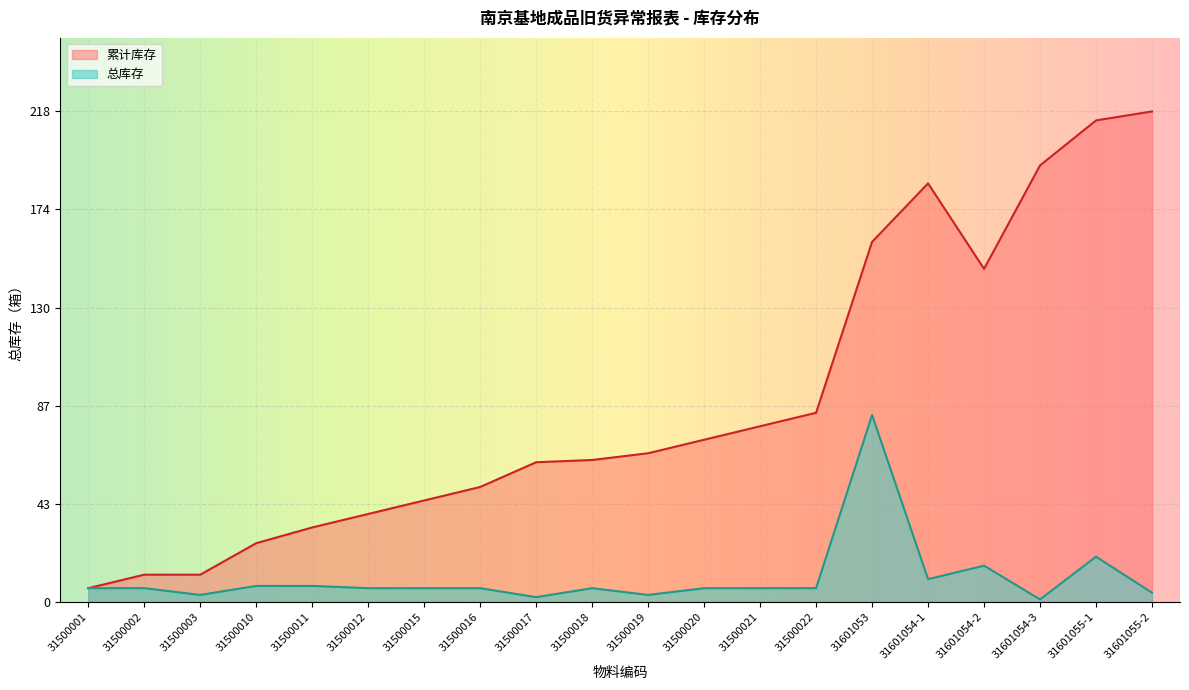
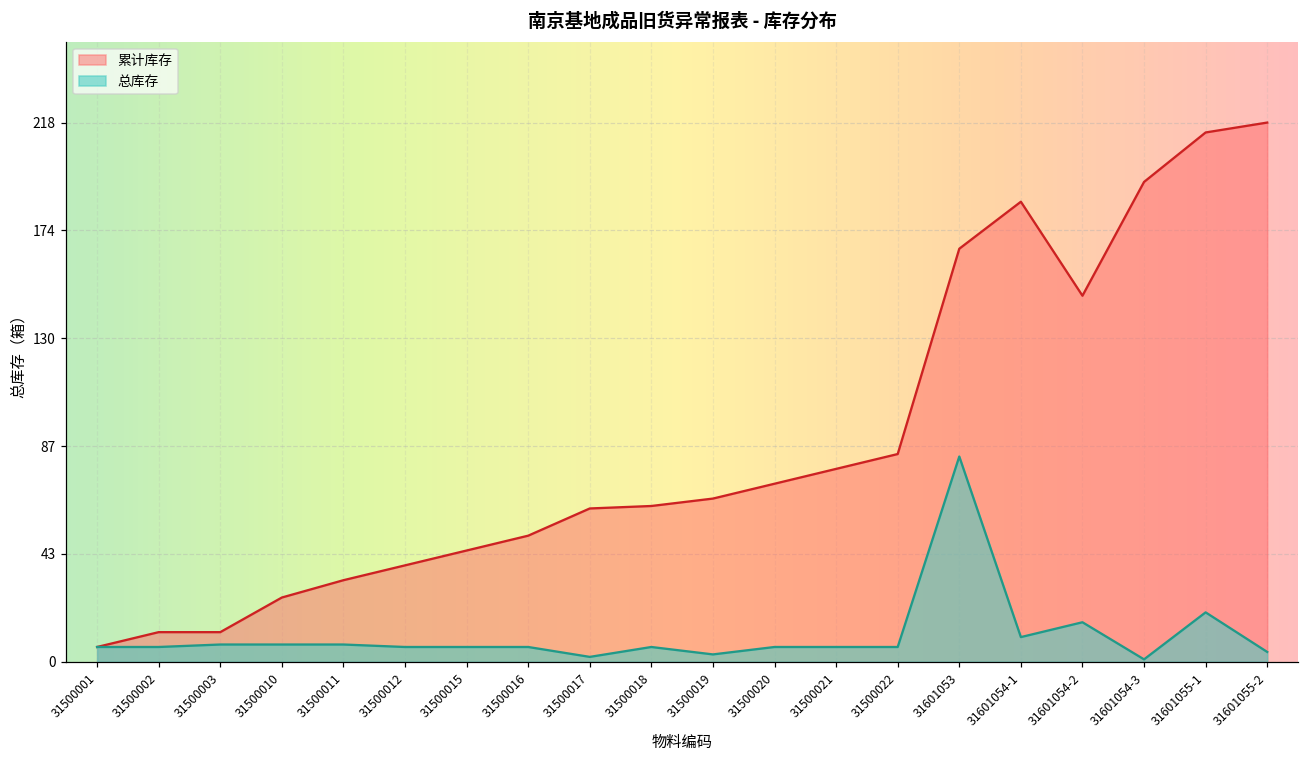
总库存, 31500003: 3 -> 7
累计库存, 31601053: 160 -> 167
